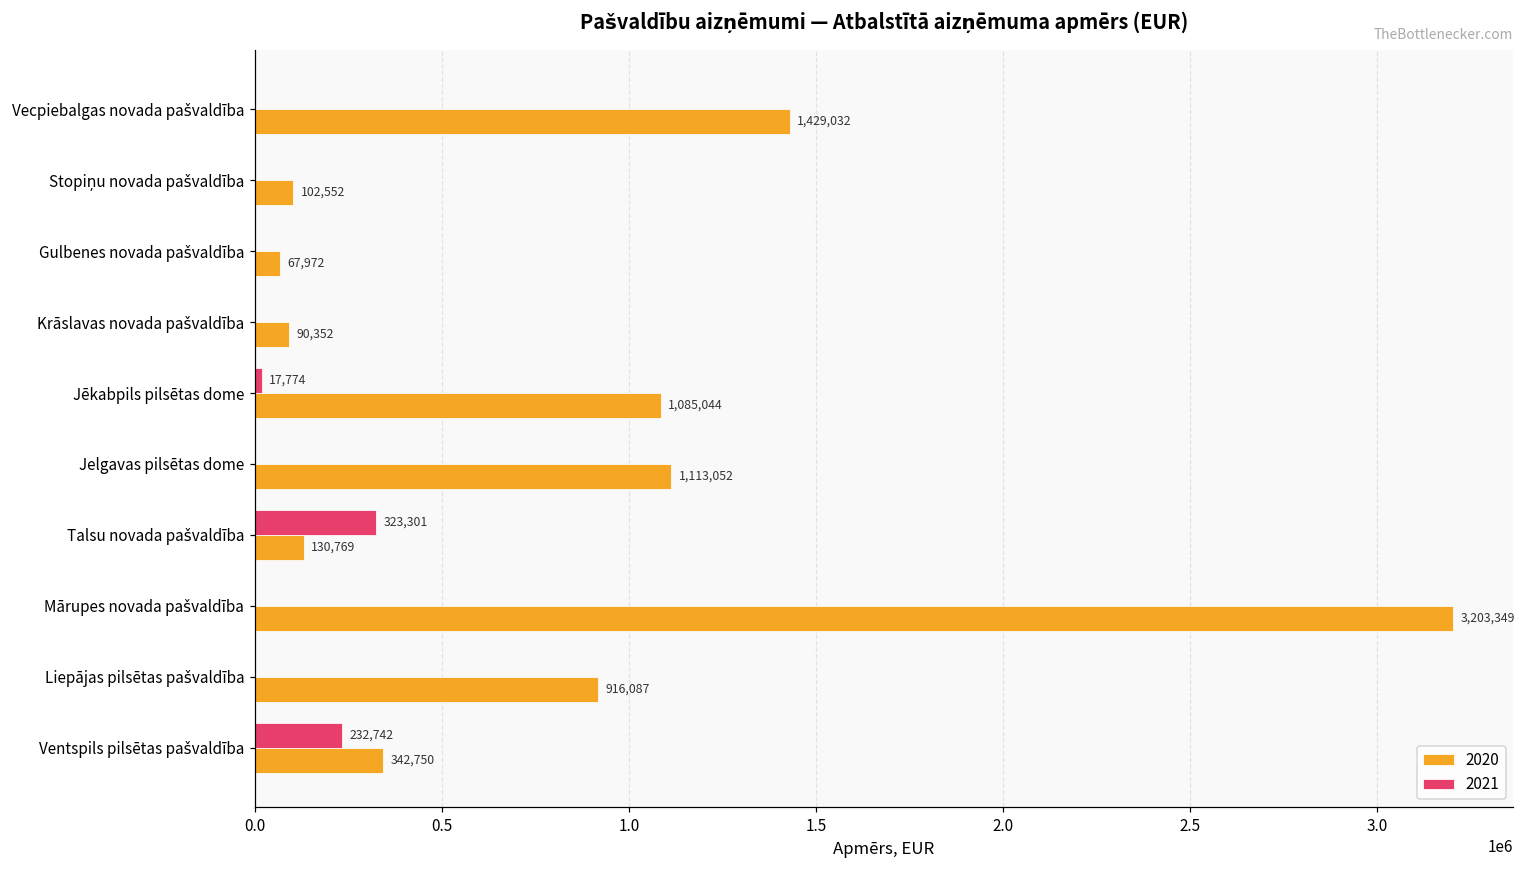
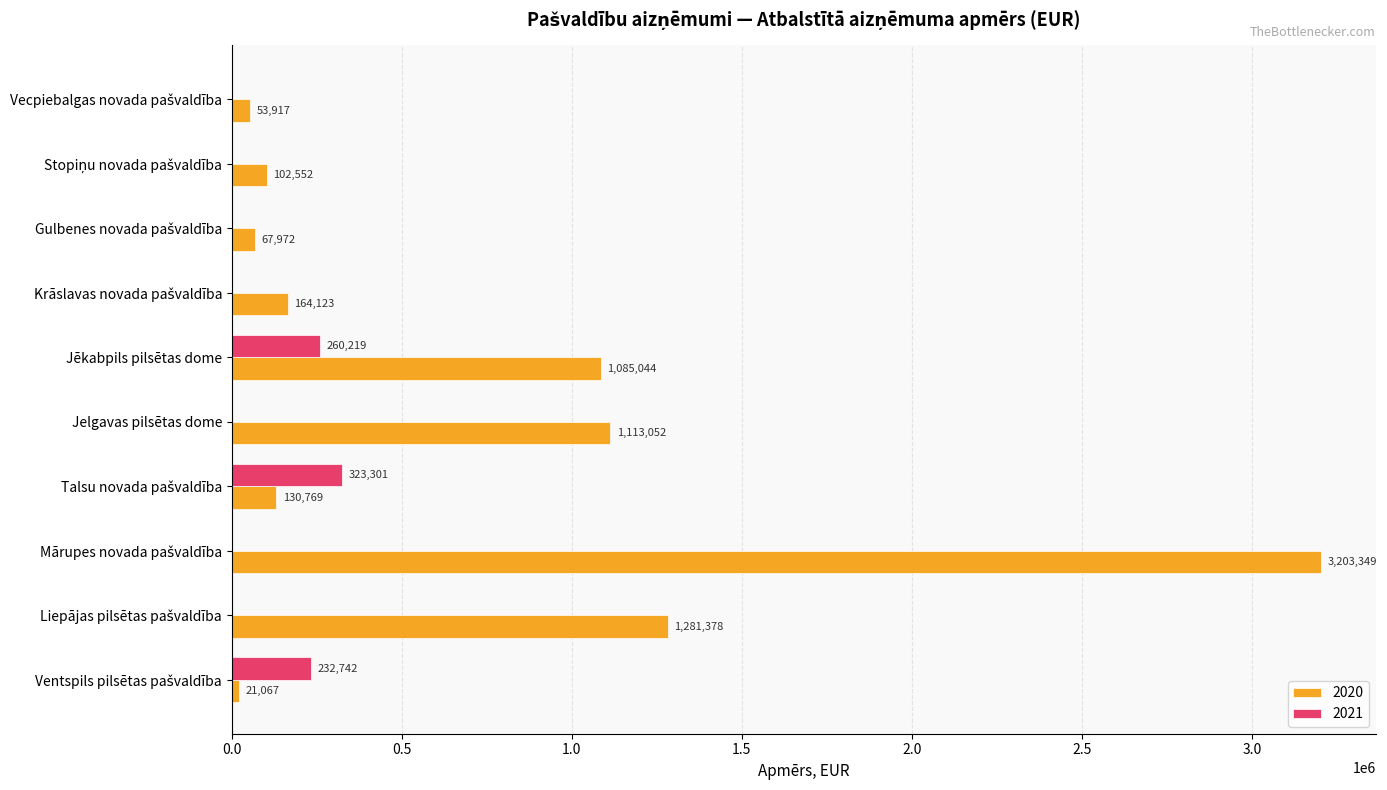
2020, Vecpiebalgas novada pašvaldība: 1,429,032 -> 53,917
2020, Krāslavas novada pašvaldība: 90,352 -> 164,123
2021, Jēkabpils pilsētas dome: 17,774 -> 260,219
2020, Liepājas pilsētas pašvaldība: 916,087 -> 1,281,378
2020, Ventspils pilsētas pašvaldība: 342,750 -> 21,067
